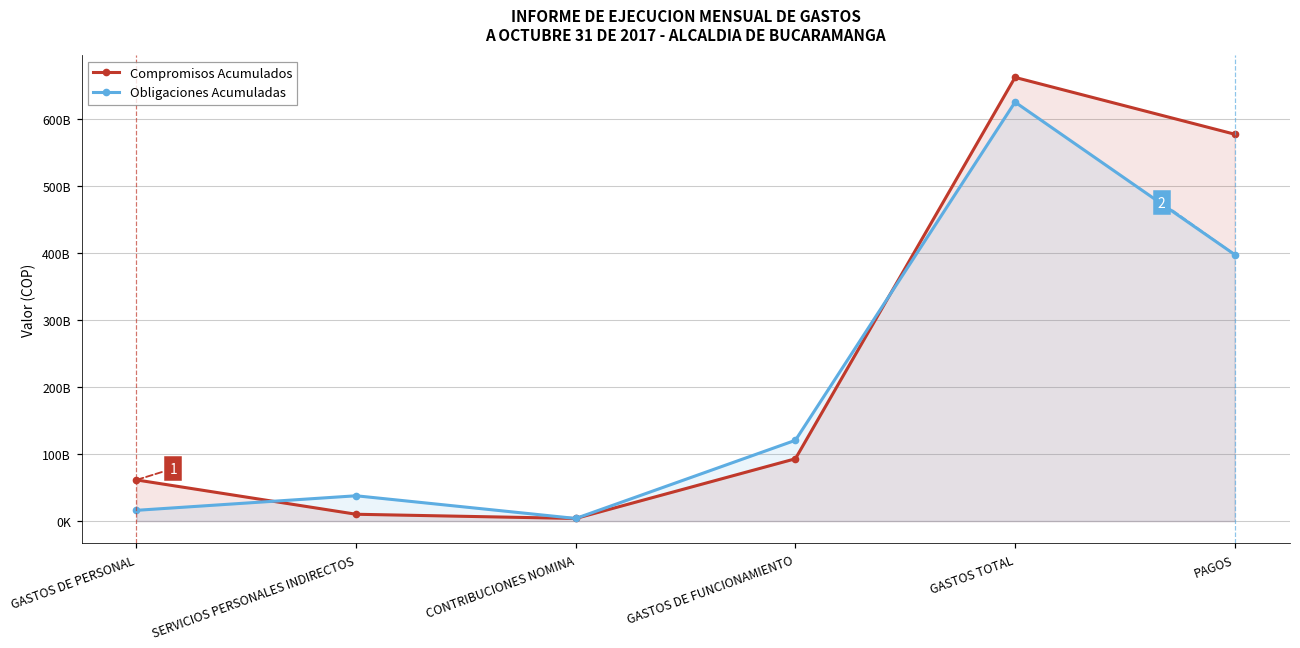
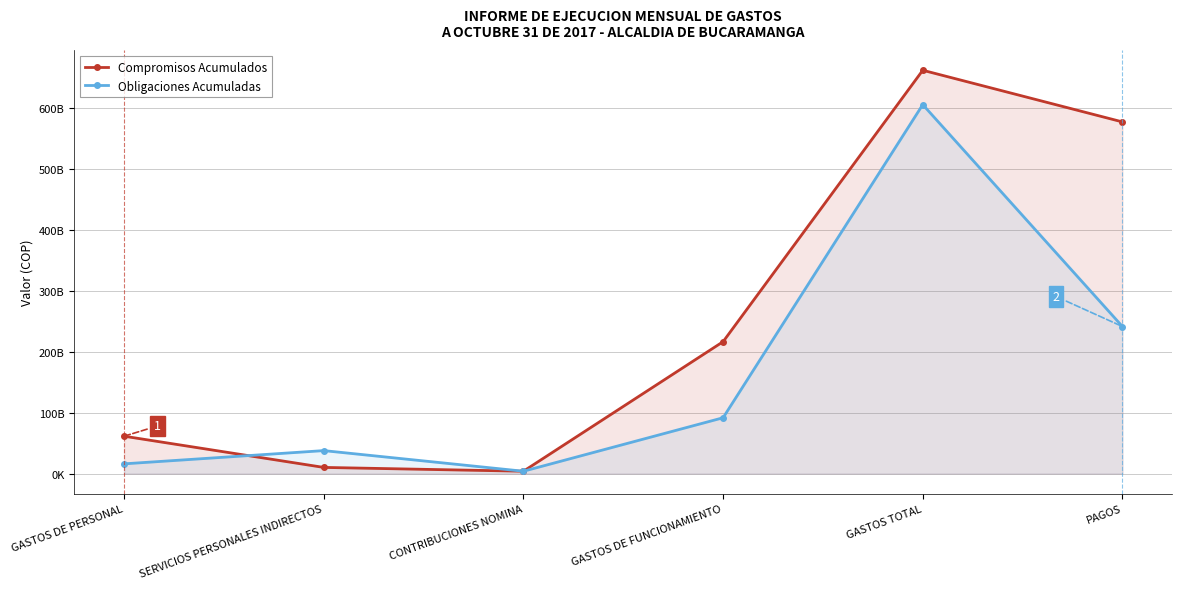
Compromisos Acumulados, GASTOS DE FUNCIONAMIENTO: 90000000000 -> 220000000000
Obligaciones Acumuladas, GASTOS DE FUNCIONAMIENTO: 120000000000 -> 90000000000
Obligaciones Acumuladas, GASTOS TOTAL: 630000000000 -> 610000000000
Obligaciones Acumuladas, PAGOS: 400000000000 -> 240000000000
